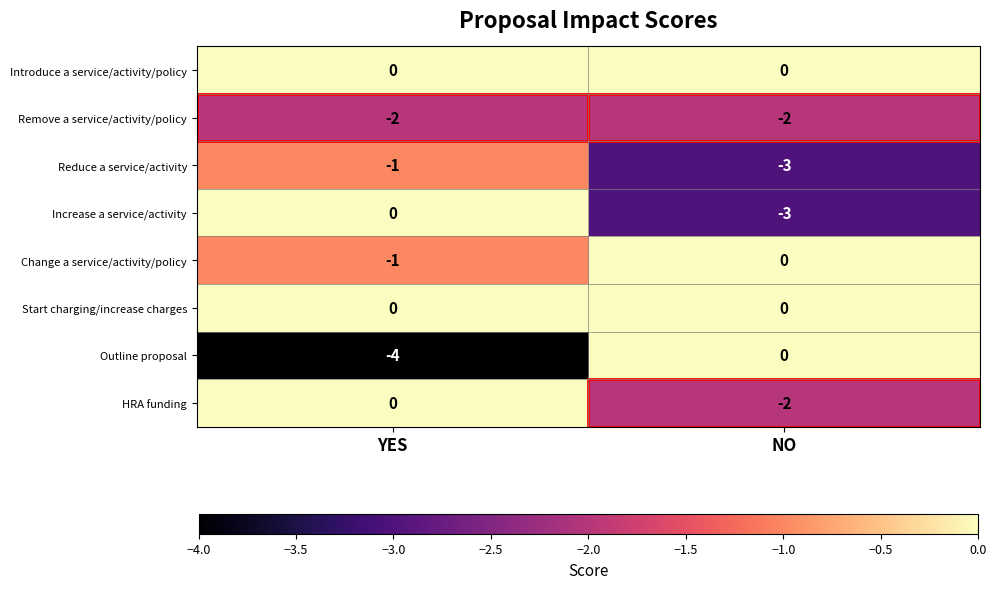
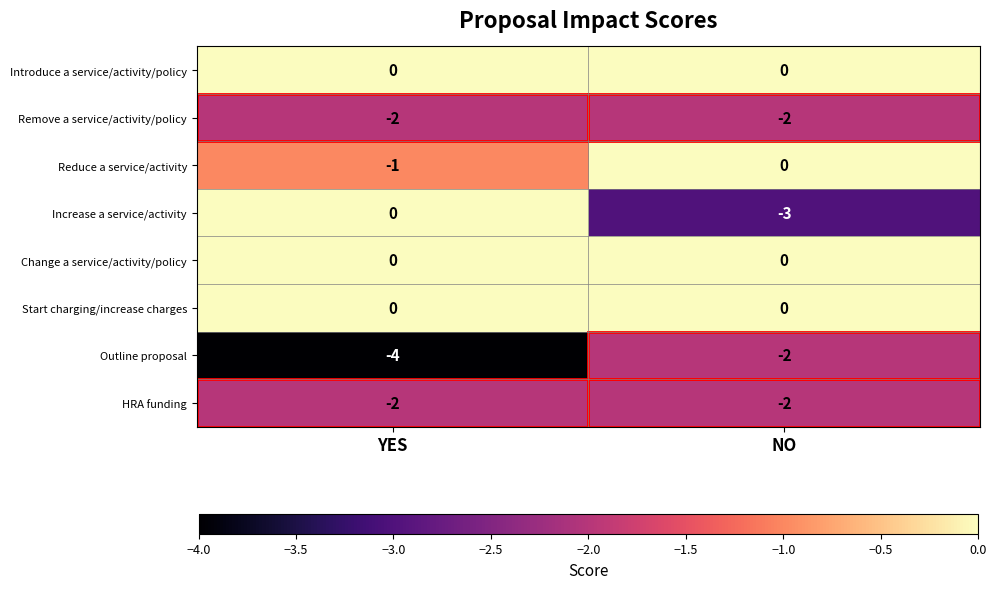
Reduce a service/activity, NO: -3 -> 0
Change a service/activity/policy, YES: -1 -> 0
Outline proposal, NO: 0 -> -2
HRA funding, YES: 0 -> -2
